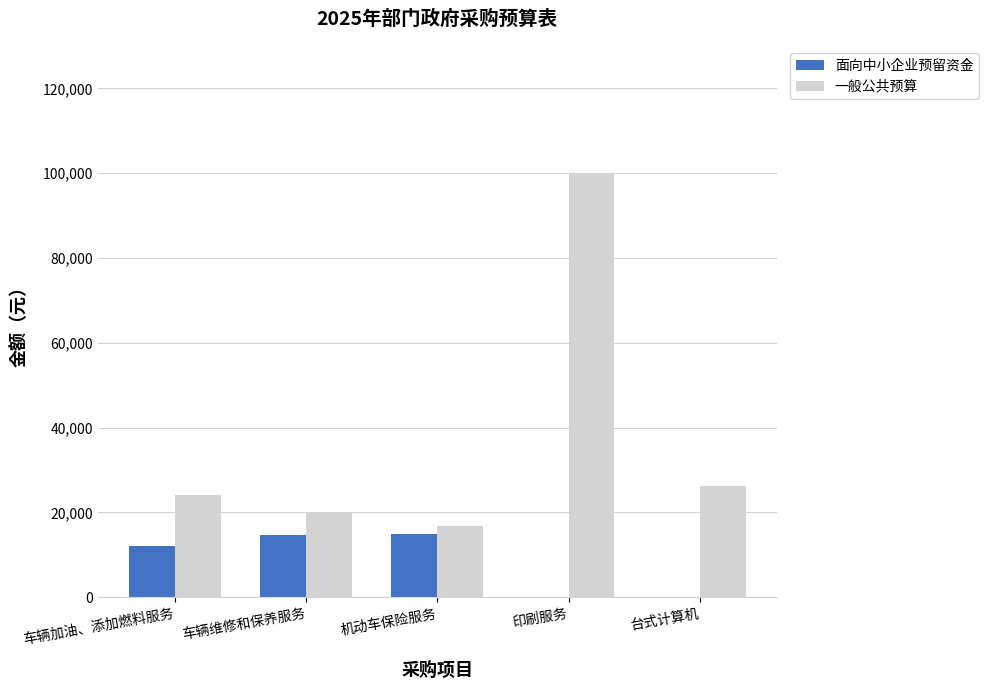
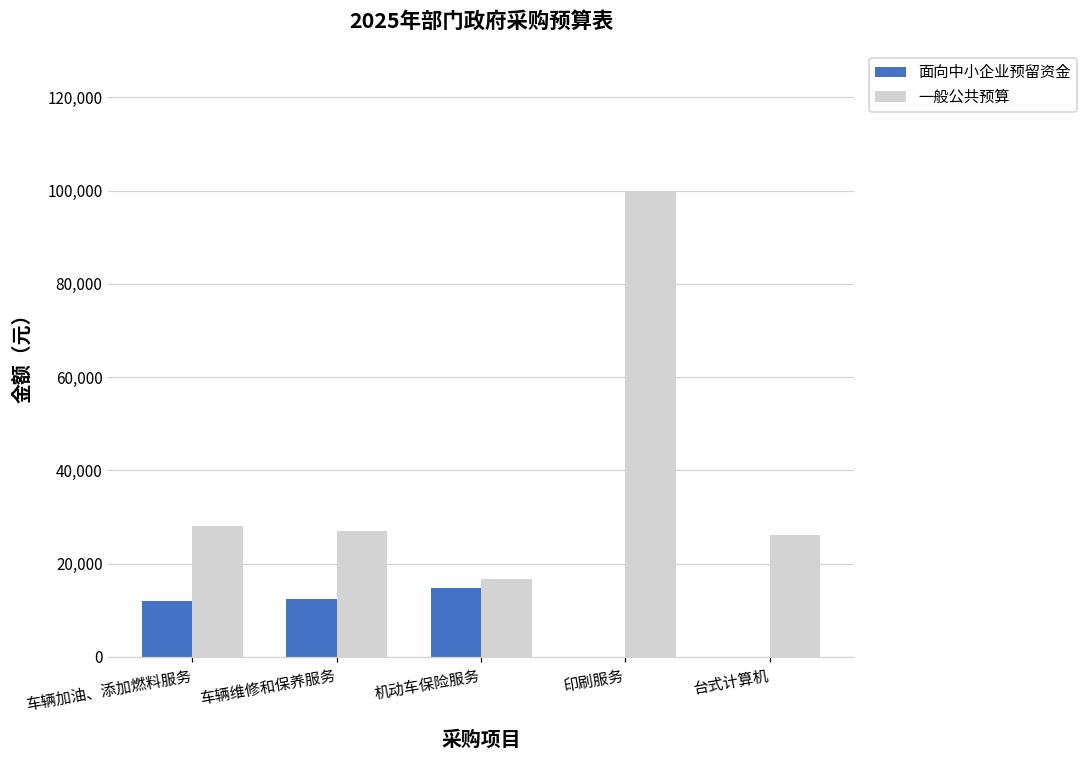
一般公共预算, 车辆加油、添加燃料服务: 24,000 -> 28,000
面向中小企业预留资金, 车辆维修和保养服务: 15,000 -> 13,000
一般公共预算, 车辆维修和保养服务: 20,000 -> 27,000
